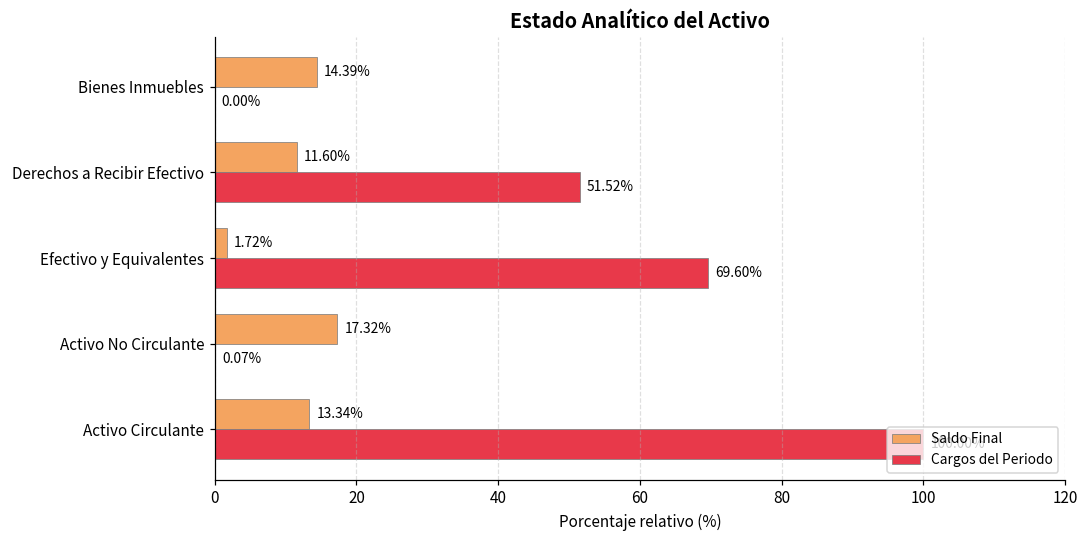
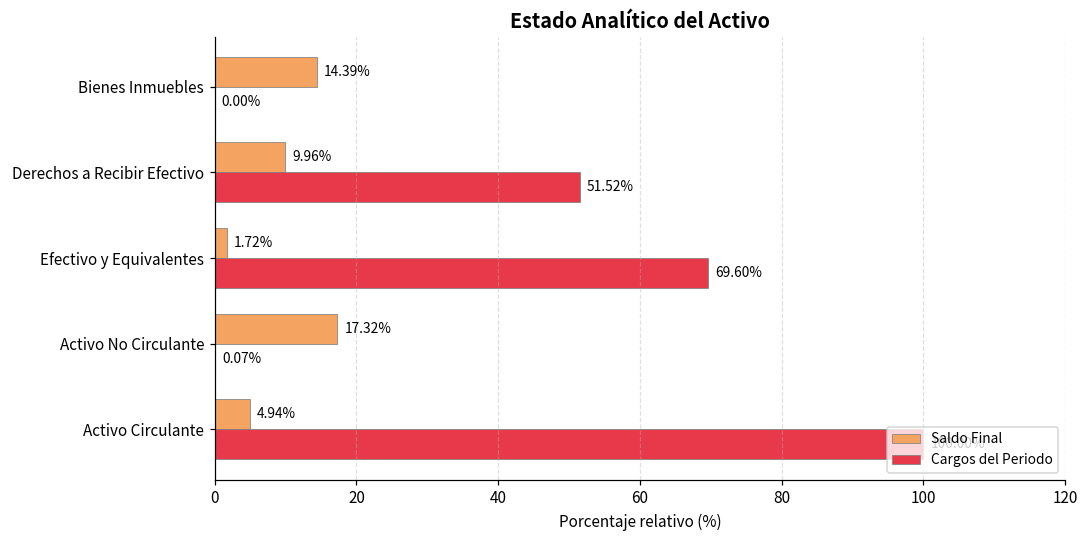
Saldo Final, Derechos a Recibir Efectivo: 11.60% -> 9.96%
Saldo Final, Activo Circulante: 13.34% -> 4.94%
